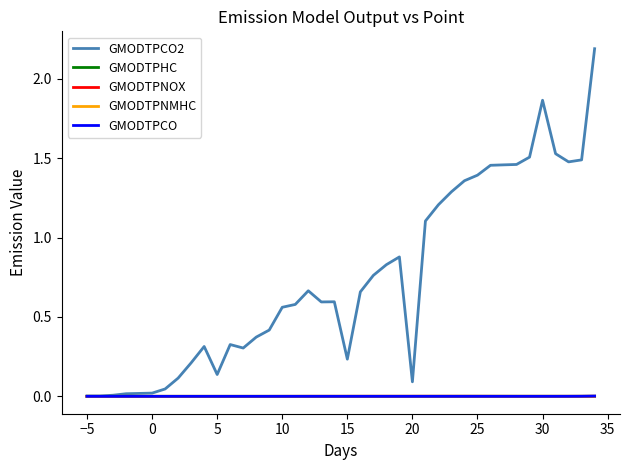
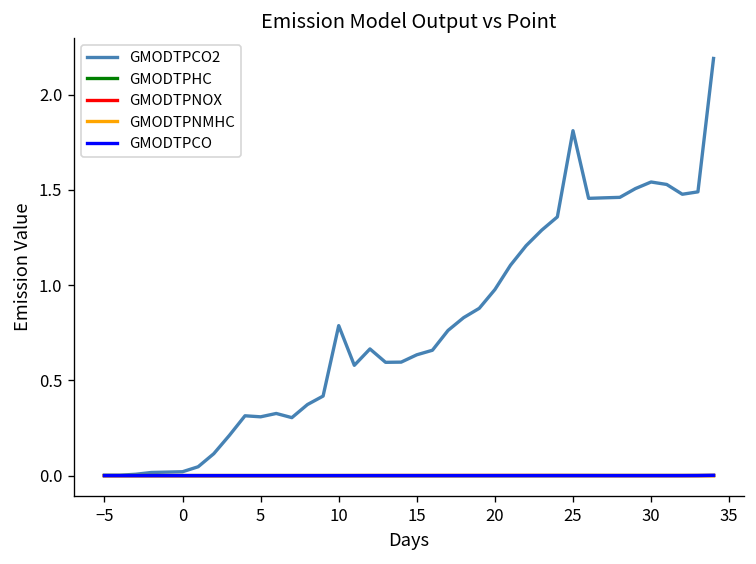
GMODTPCO2, 5: 0.14 -> 0.31
GMODTPCO2, 10: 0.56 -> 0.79
GMODTPCO2, 15: 0.23 -> 0.63
GMODTPCO2, 20: 0.09 -> 0.98
GMODTPCO2, 25: 1.39 -> 1.81
GMODTPCO2, 30: 1.87 -> 1.54
